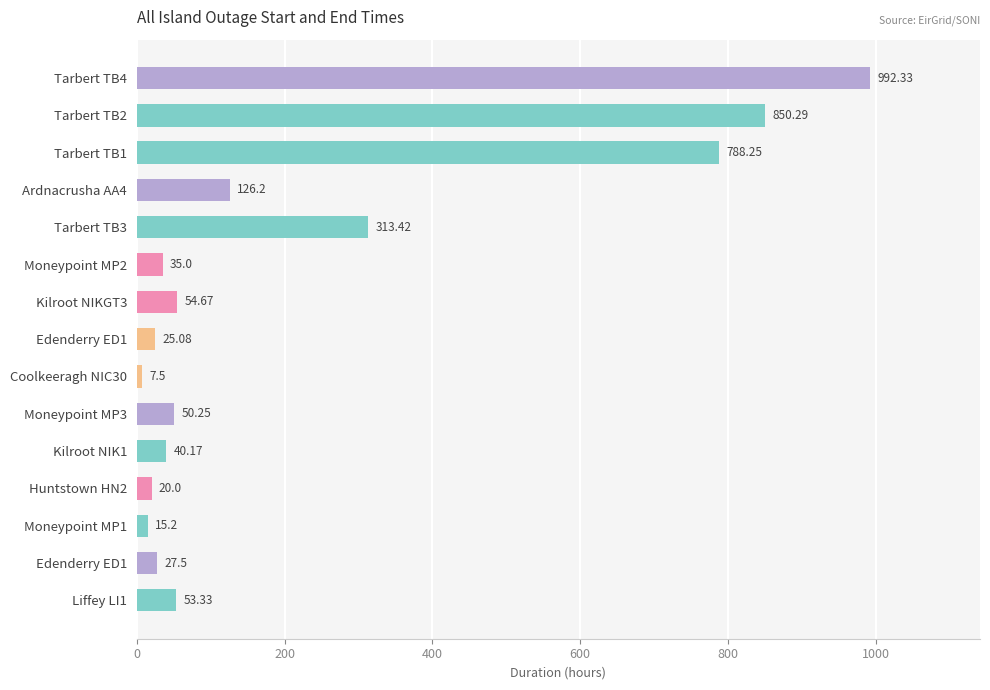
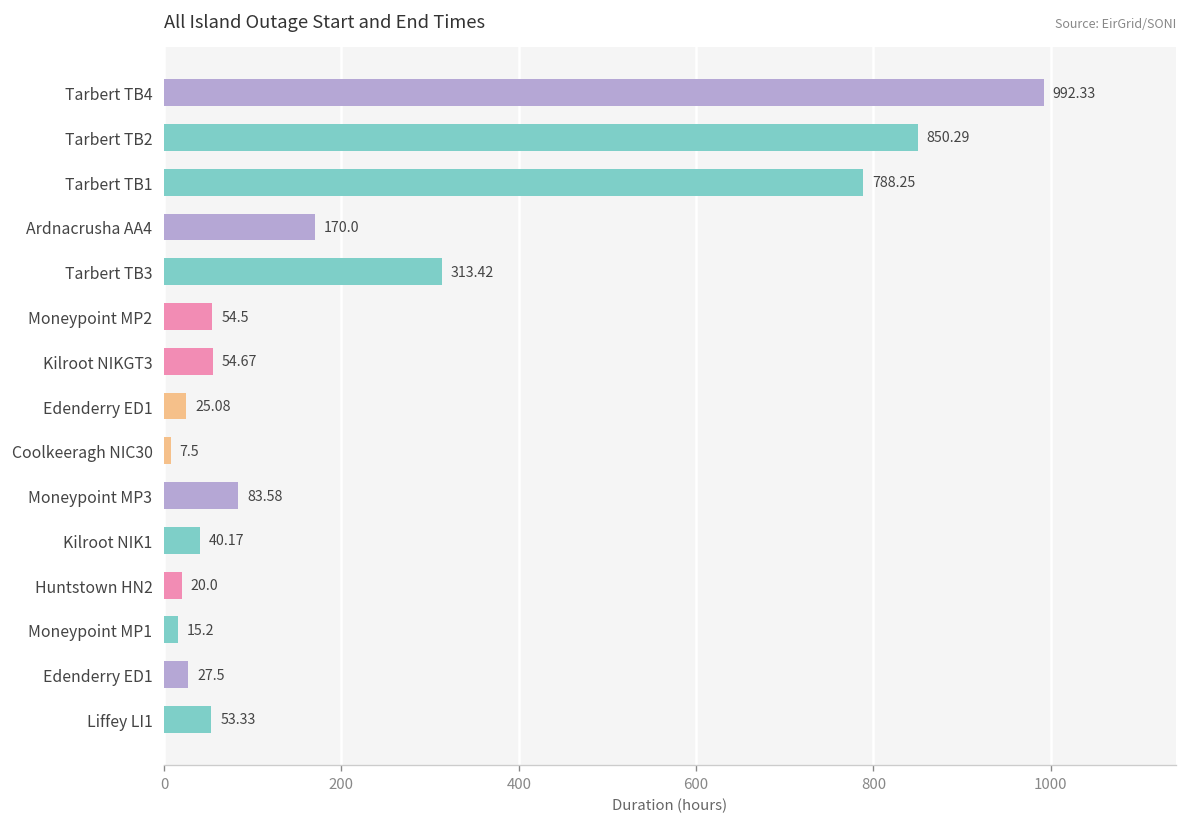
Ardnacrusha AA4: 126.2 -> 170.0
Moneypoint MP2: 35.0 -> 54.5
Moneypoint MP3: 50.25 -> 83.58
